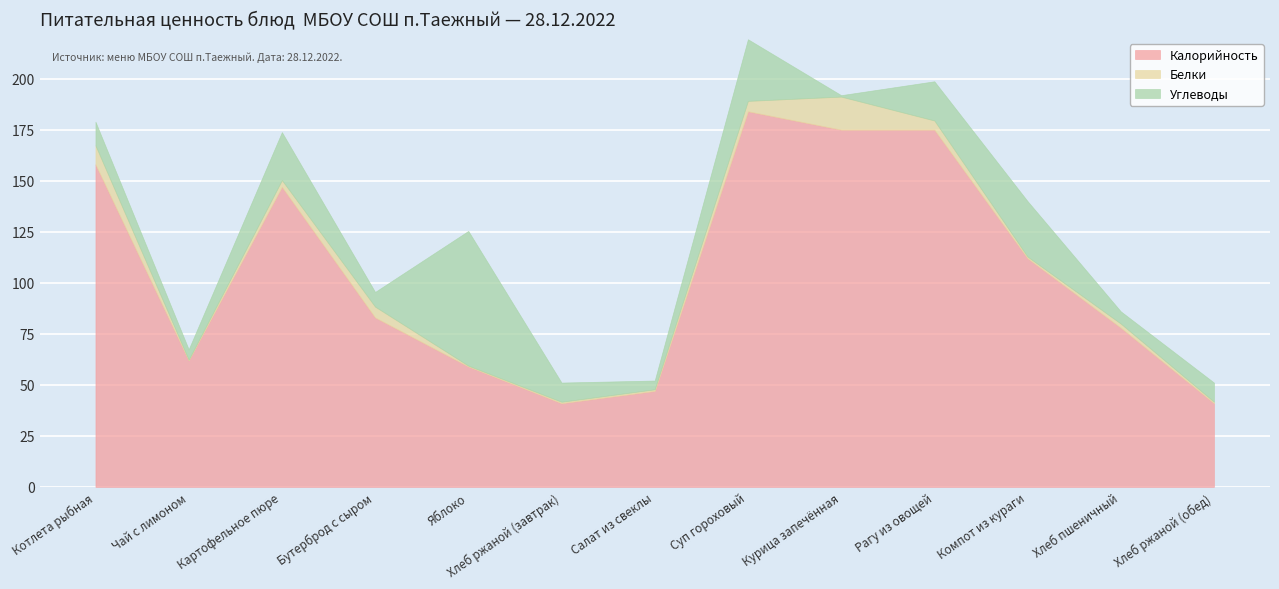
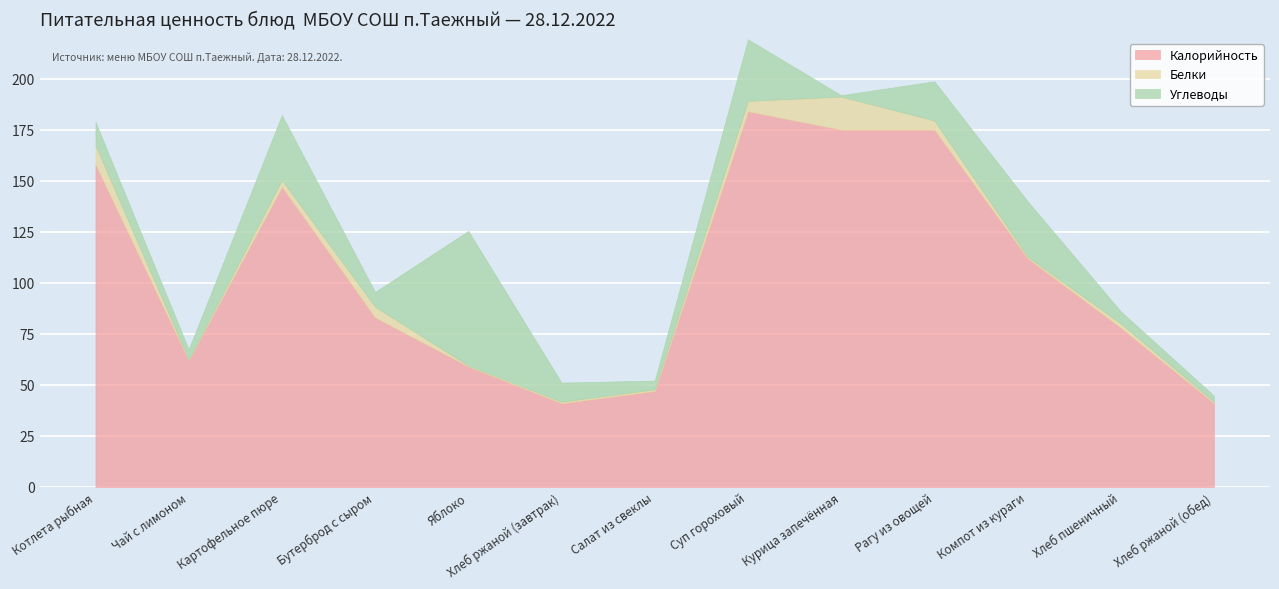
Углеводы, Картофельное пюре: 24 -> 32
Углеводы, Хлеб ржаной (обед): 9 -> 3
